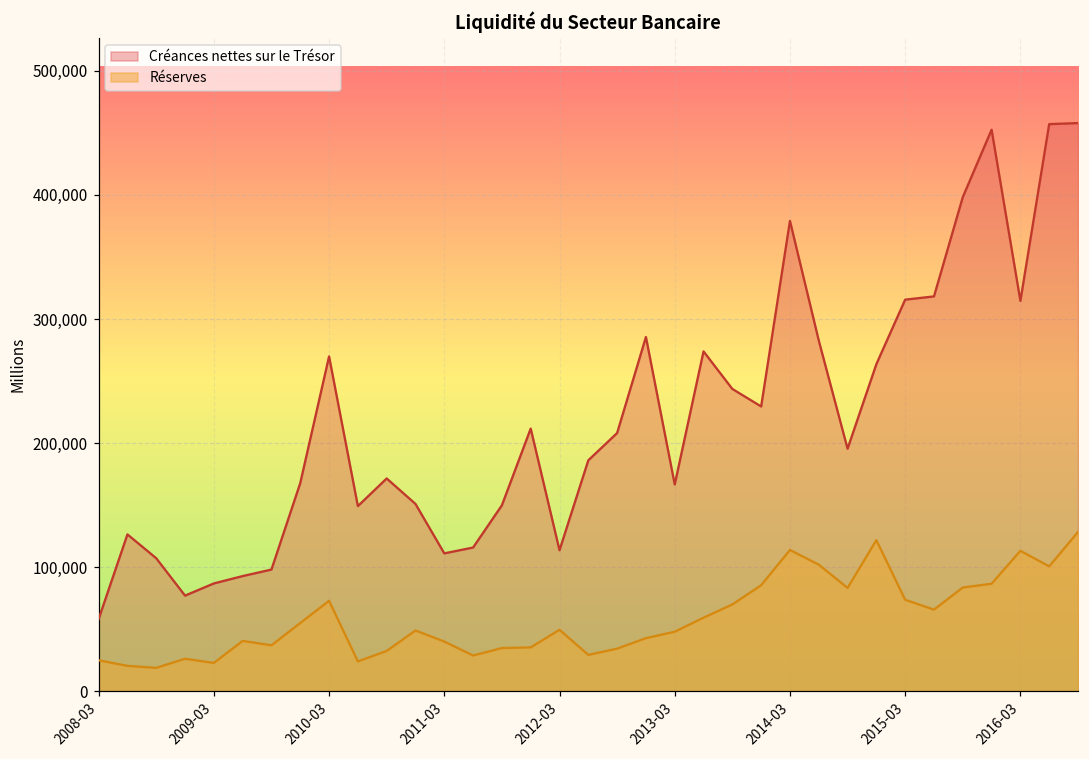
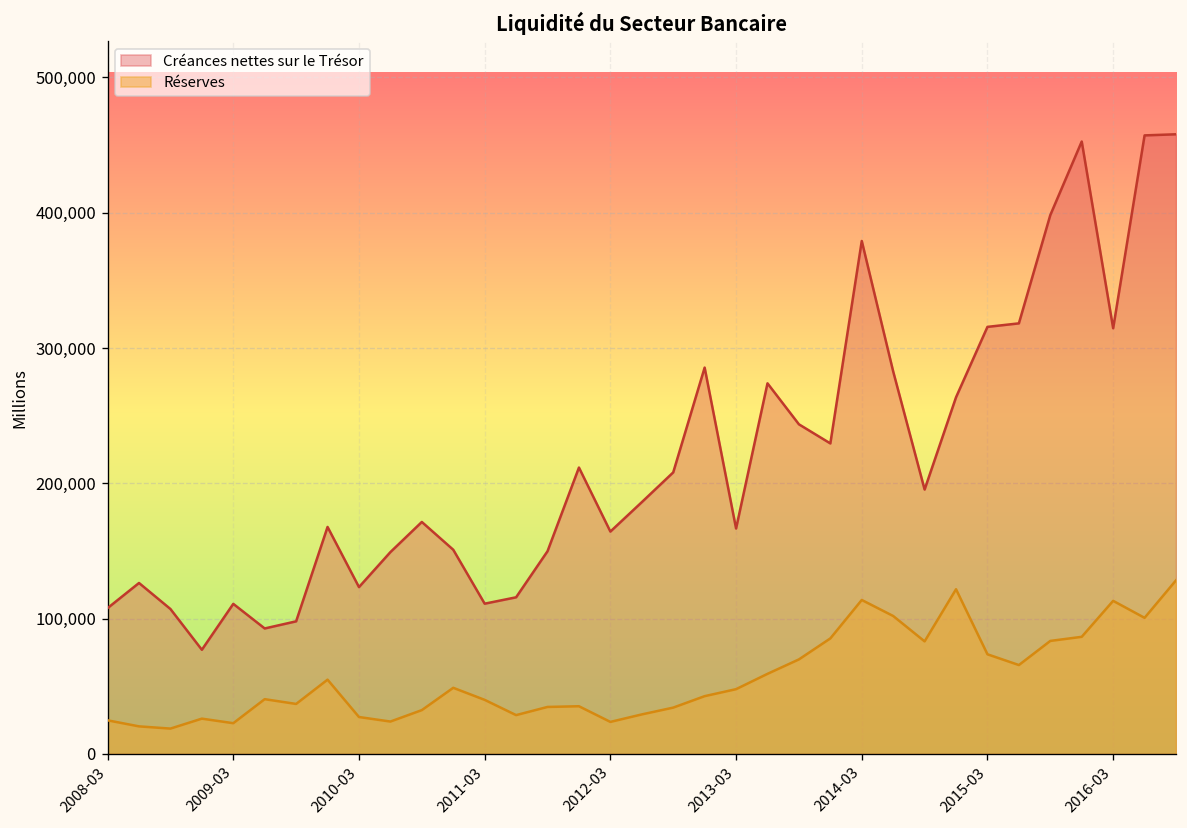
Créances nettes sur le Trésor, 2008-03: 58,000 -> 108,000
Créances nettes sur le Trésor, 2009-03: 87,000 -> 111,000
Créances nettes sur le Trésor, 2010-03: 270,000 -> 123,000
Réserves, 2010-03: 73,000 -> 27,000
Créances nettes sur le Trésor, 2012-03: 114,000 -> 164,000
Réserves, 2012-03: 49,000 -> 24,000
